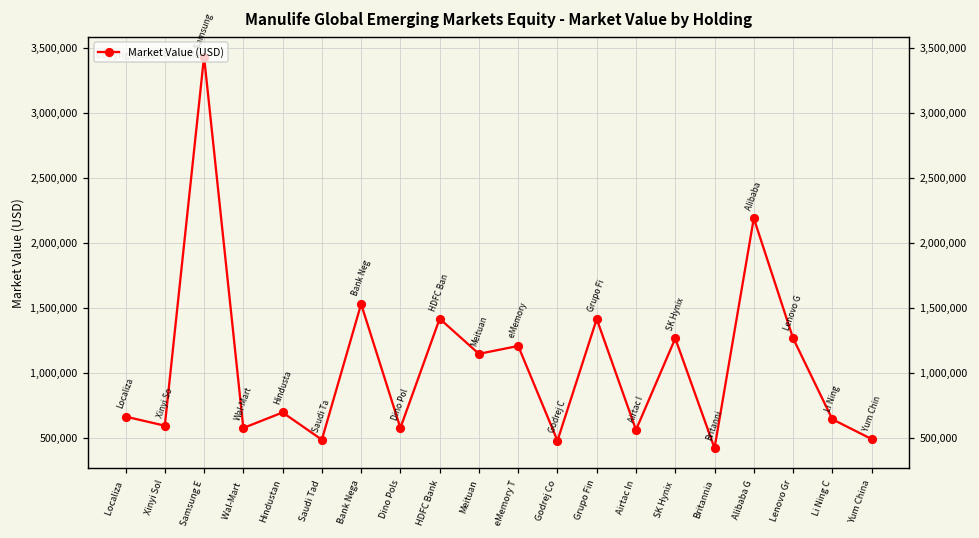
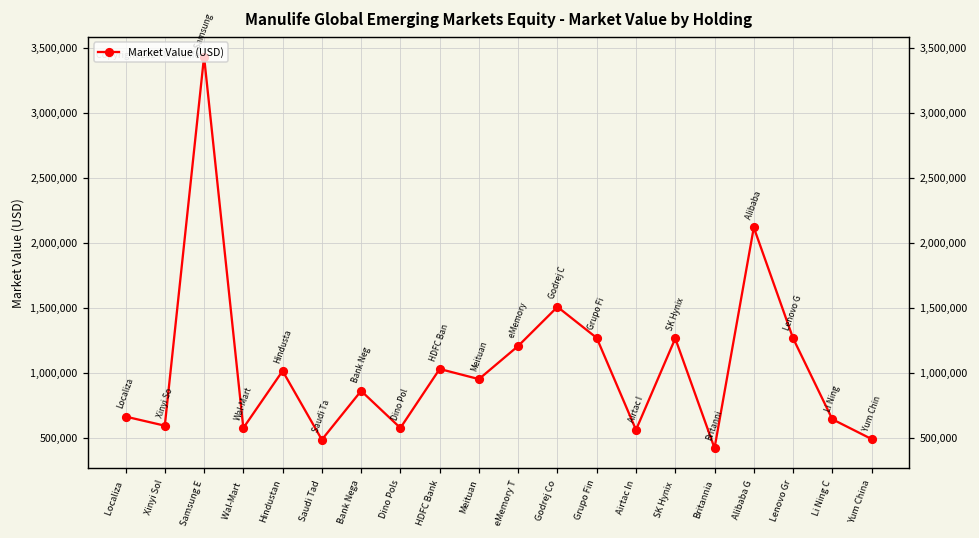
Hindustan: 690,000 -> 1,010,000
Bank Nega: 1,530,000 -> 860,000
HDFC Bank: 1,420,000 -> 1,030,000
Meituan: 1,150,000 -> 950,000
Godrej Co: 480,000 -> 1,510,000
Grupo Fin: 1,410,000 -> 1,270,000
Alibaba G: 2,190,000 -> 2,120,000
